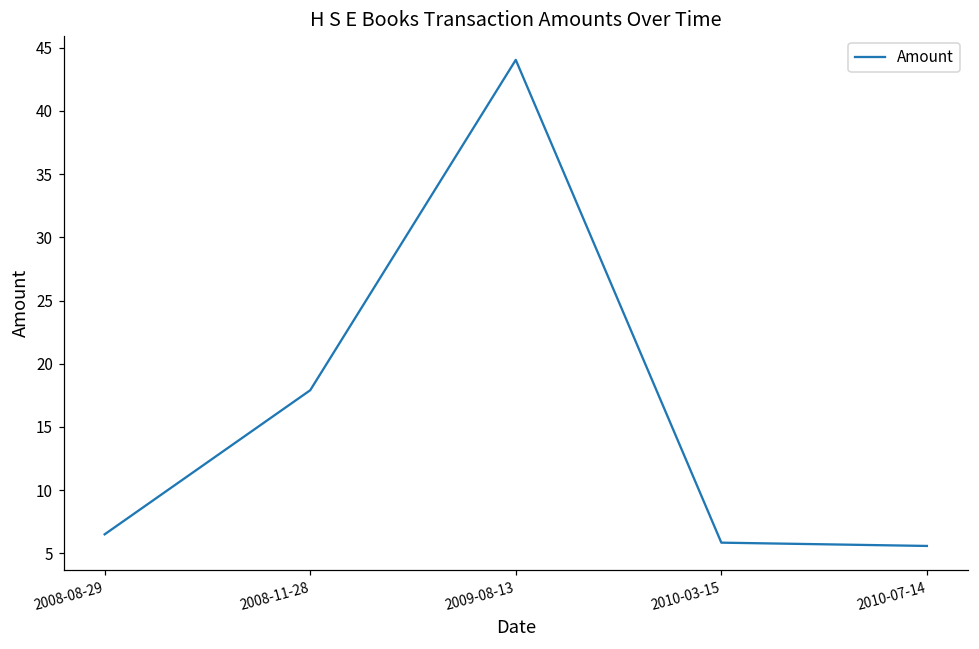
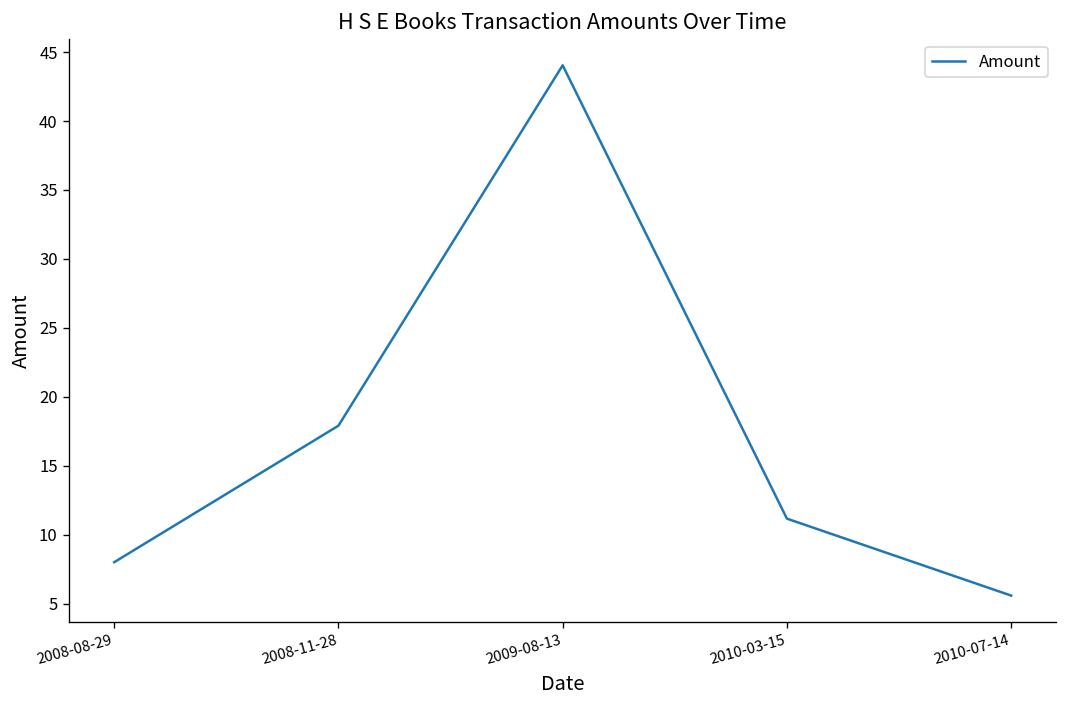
2008-08-29: 6.5 -> 8.0
2010-03-15: 5.8 -> 11.2
